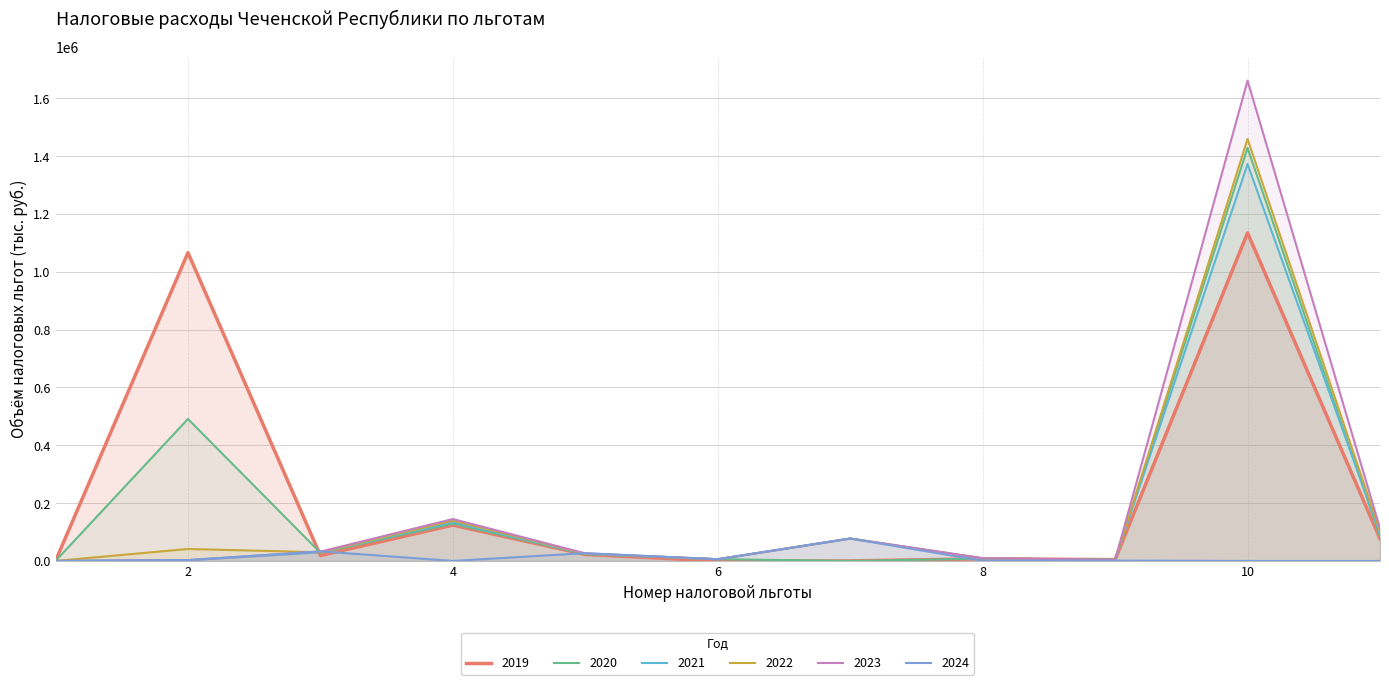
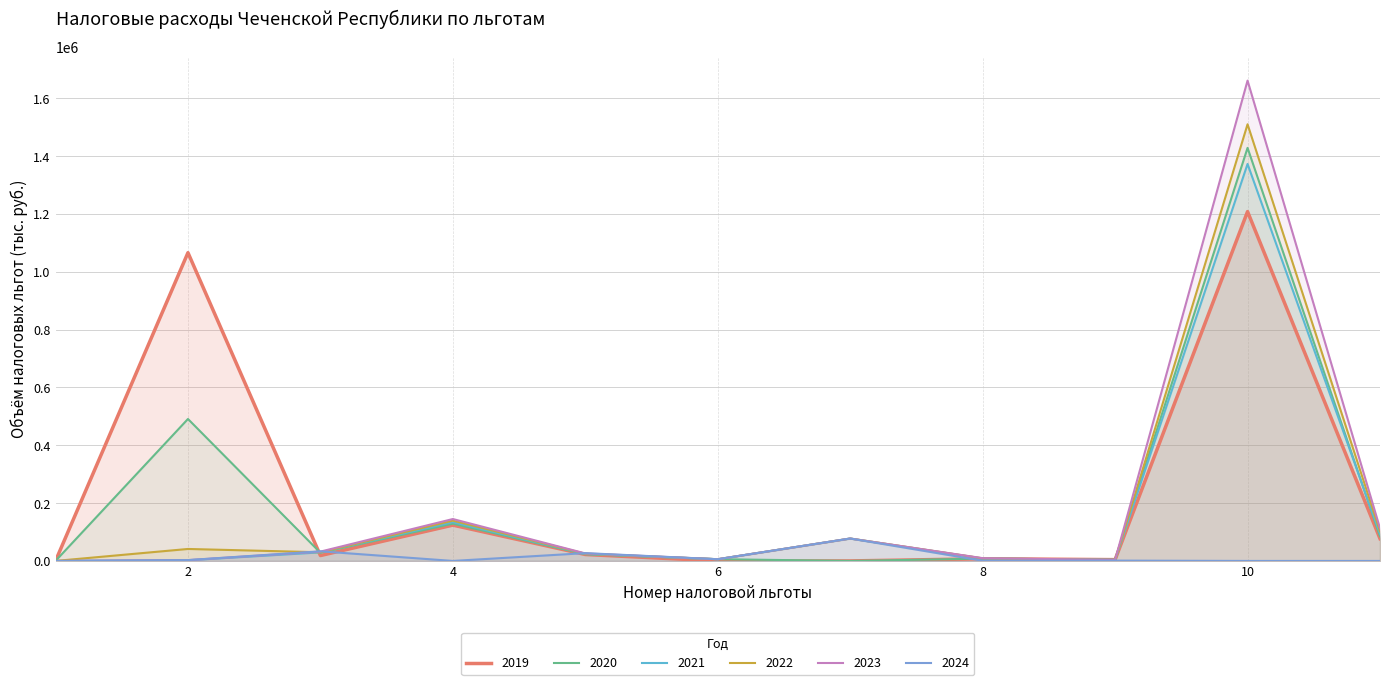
2019, 10: 1130000 -> 1210000
2022, 10: 1460000 -> 1510000
